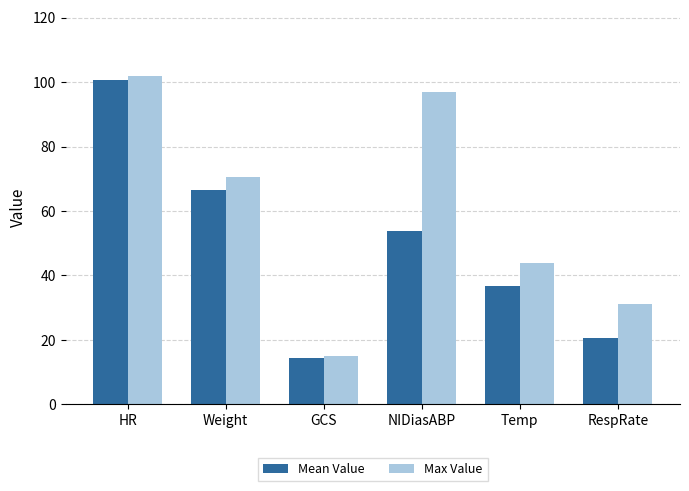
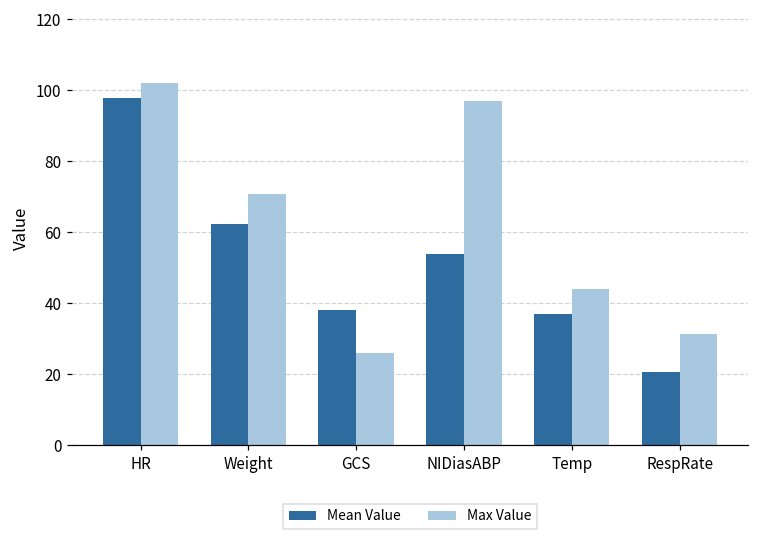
Mean Value, HR: 101 -> 98
Mean Value, Weight: 67 -> 62
Mean Value, GCS: 15 -> 38
Max Value, GCS: 15 -> 26
